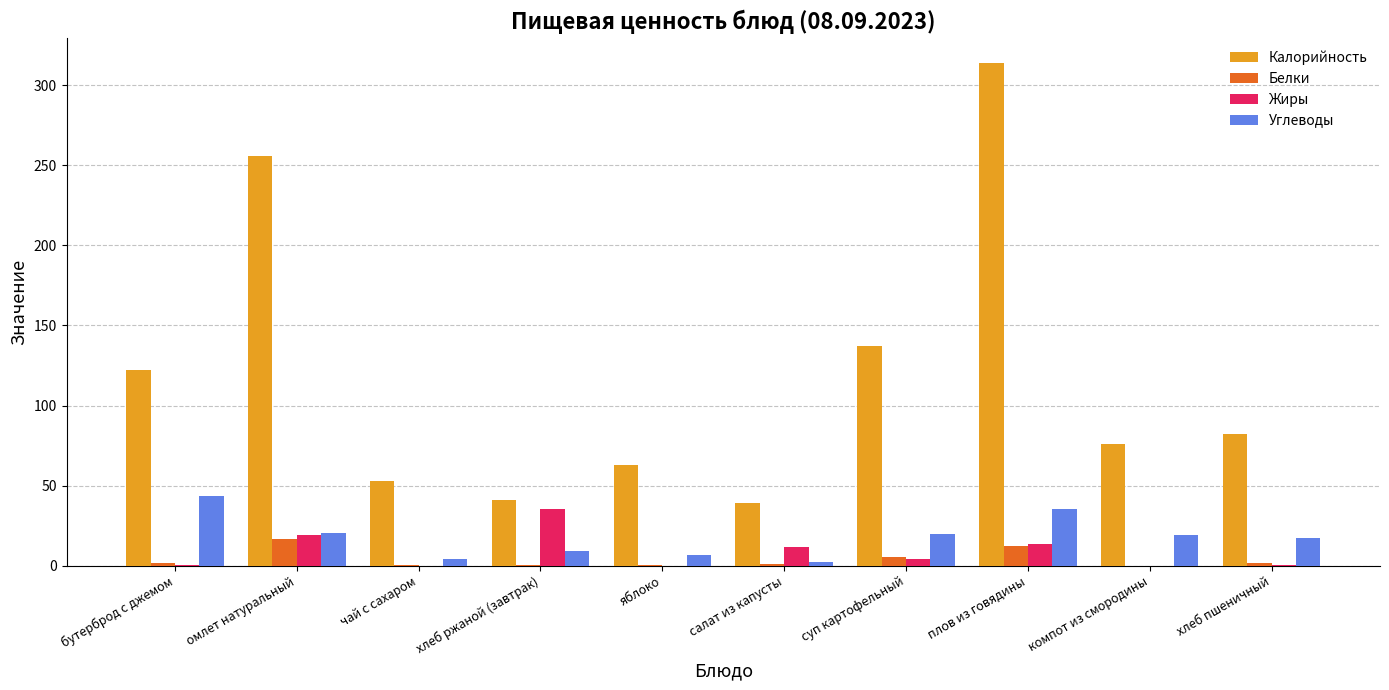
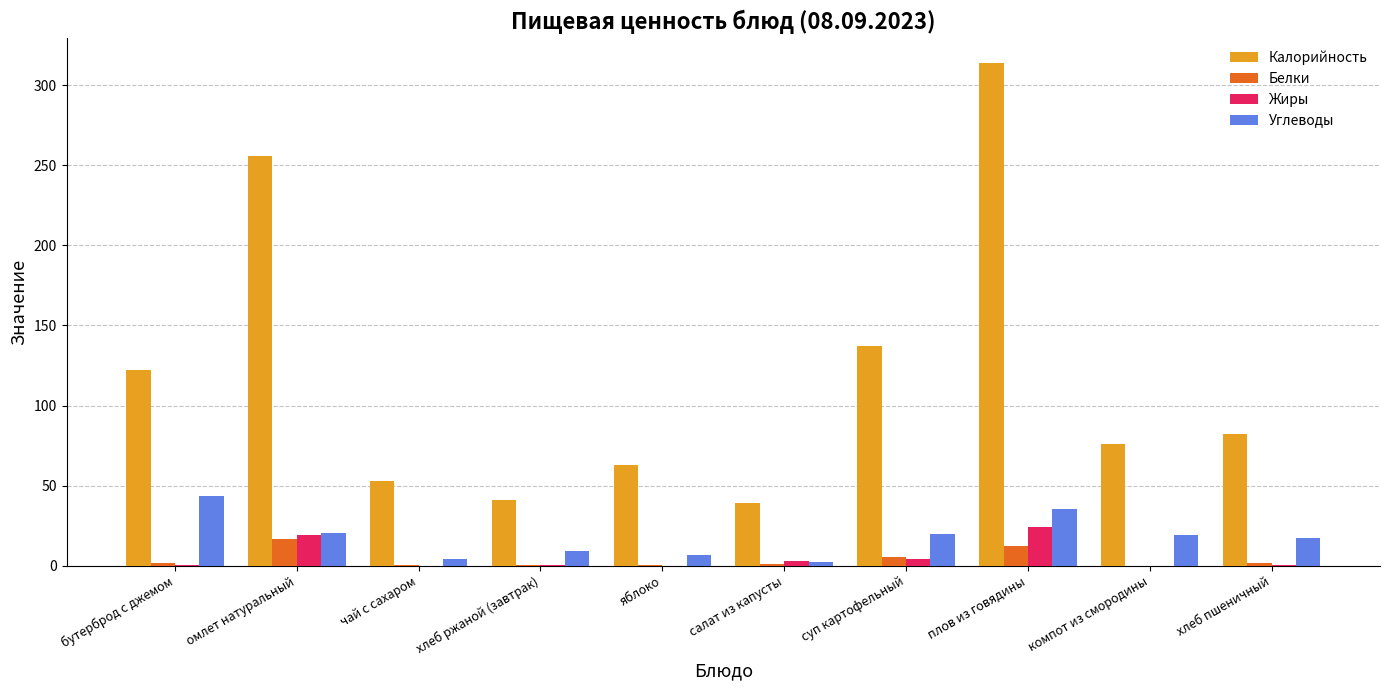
Жиры, хлеб ржаной (завтрак): 36 -> 0
Жиры, салат из капусты: 12 -> 3
Жиры, плов из говядины: 14 -> 24
